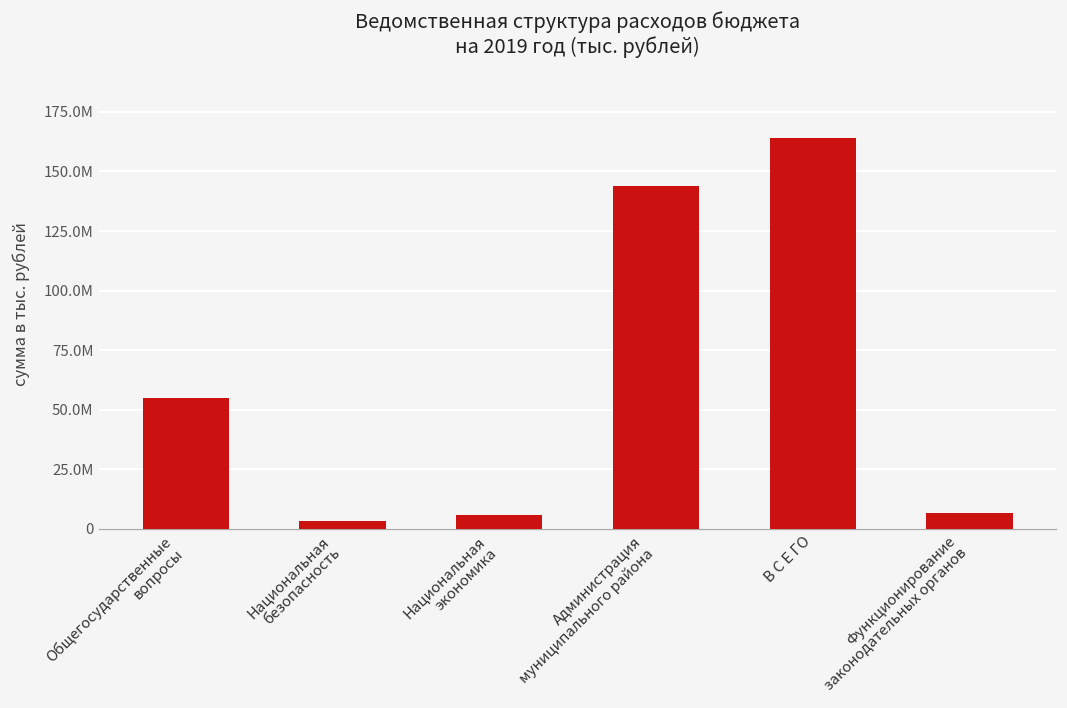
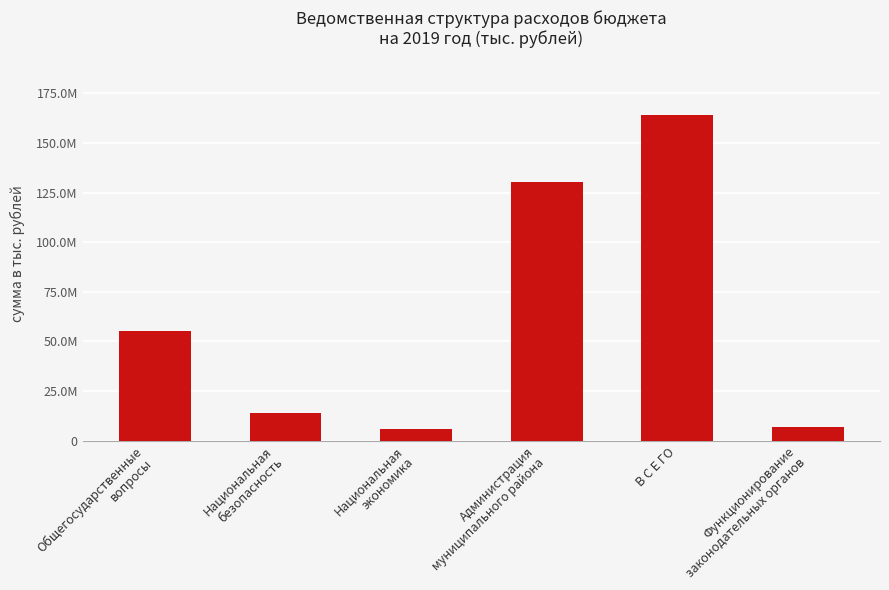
Национальная безопасность: 3000000 -> 14000000
Администрация муниципального района: 144000000 -> 130000000
